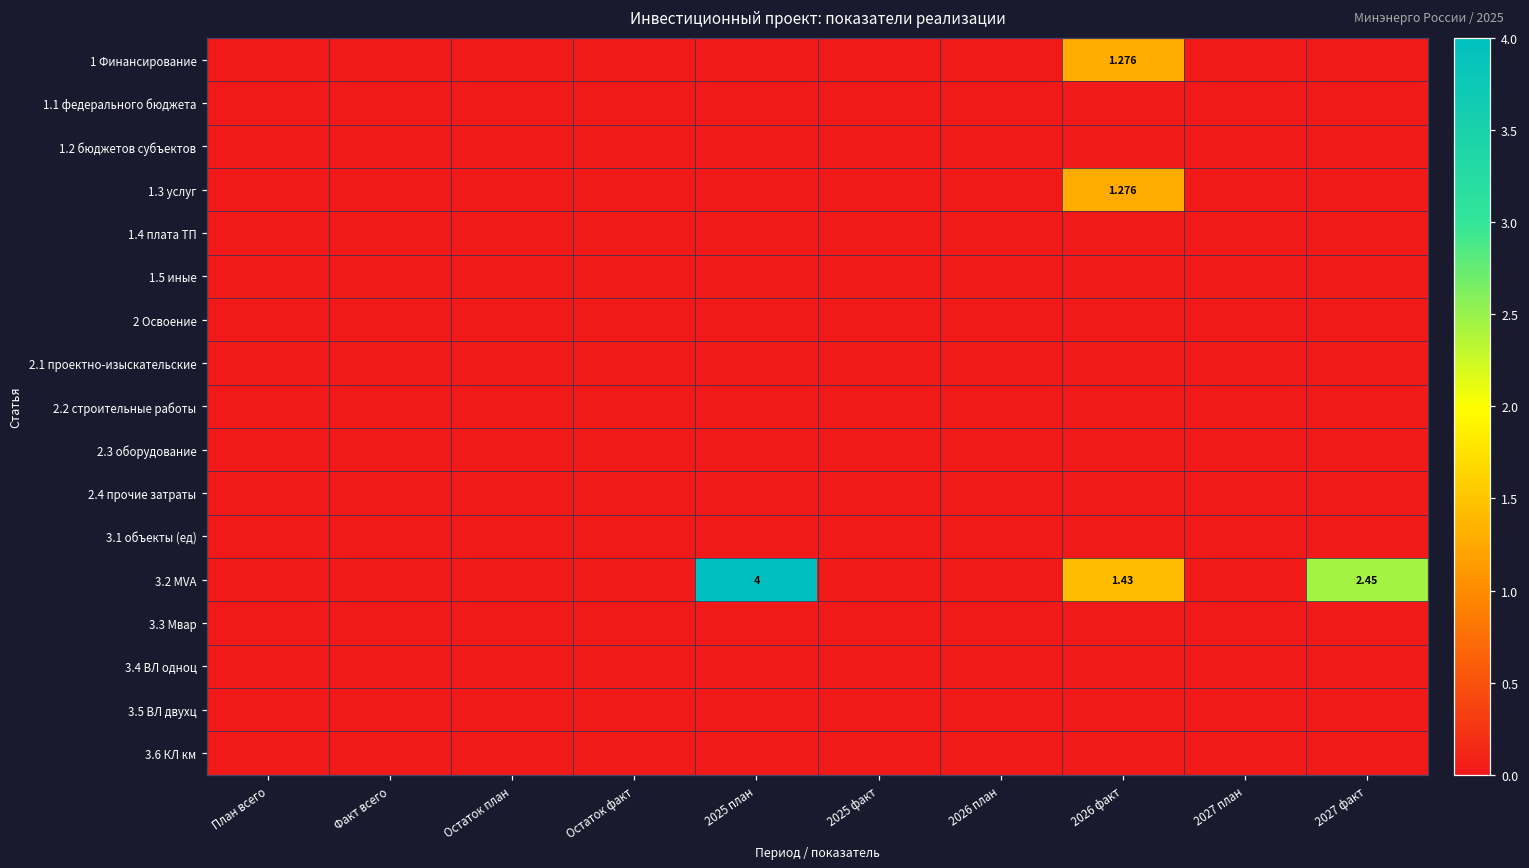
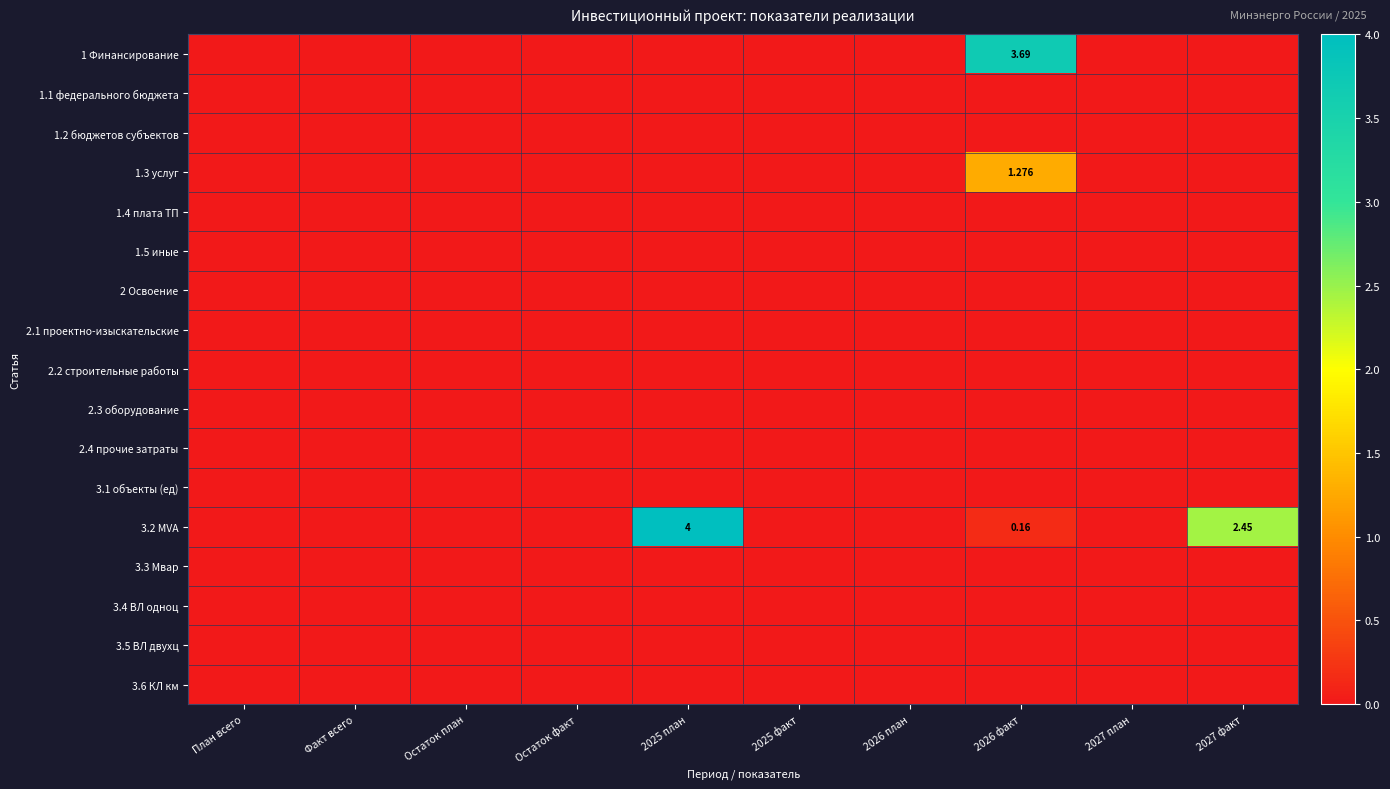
1 Финансирование, 2026 факт: 1.276 -> 3.69
3.2 MVA, 2026 факт: 1.43 -> 0.16
